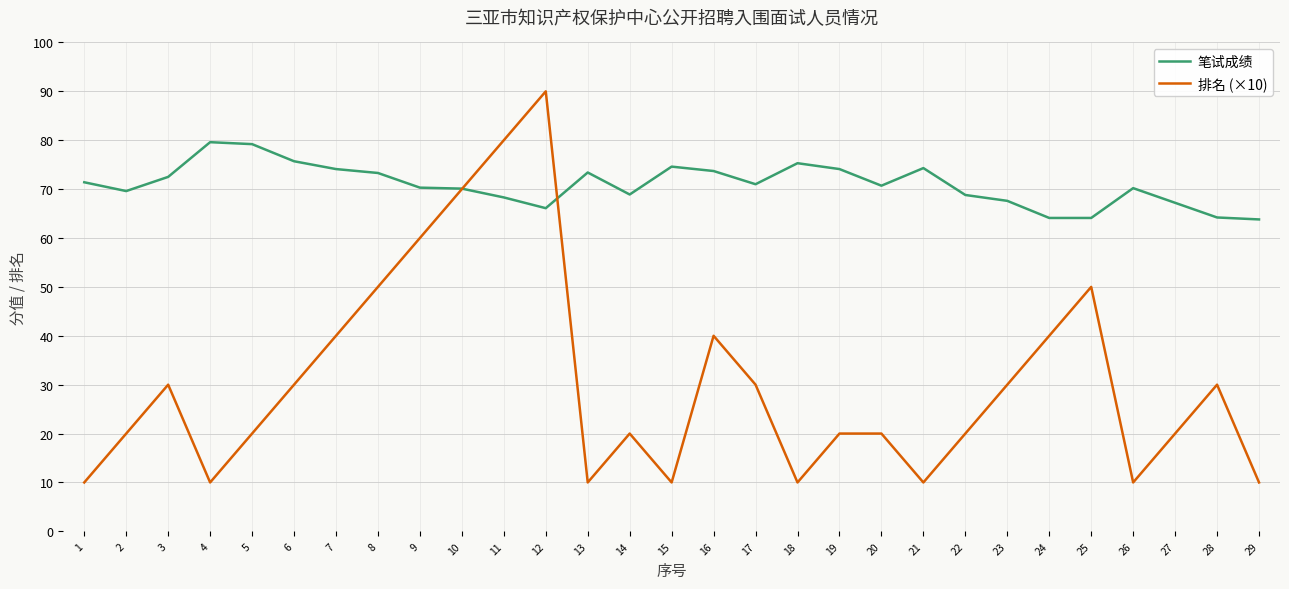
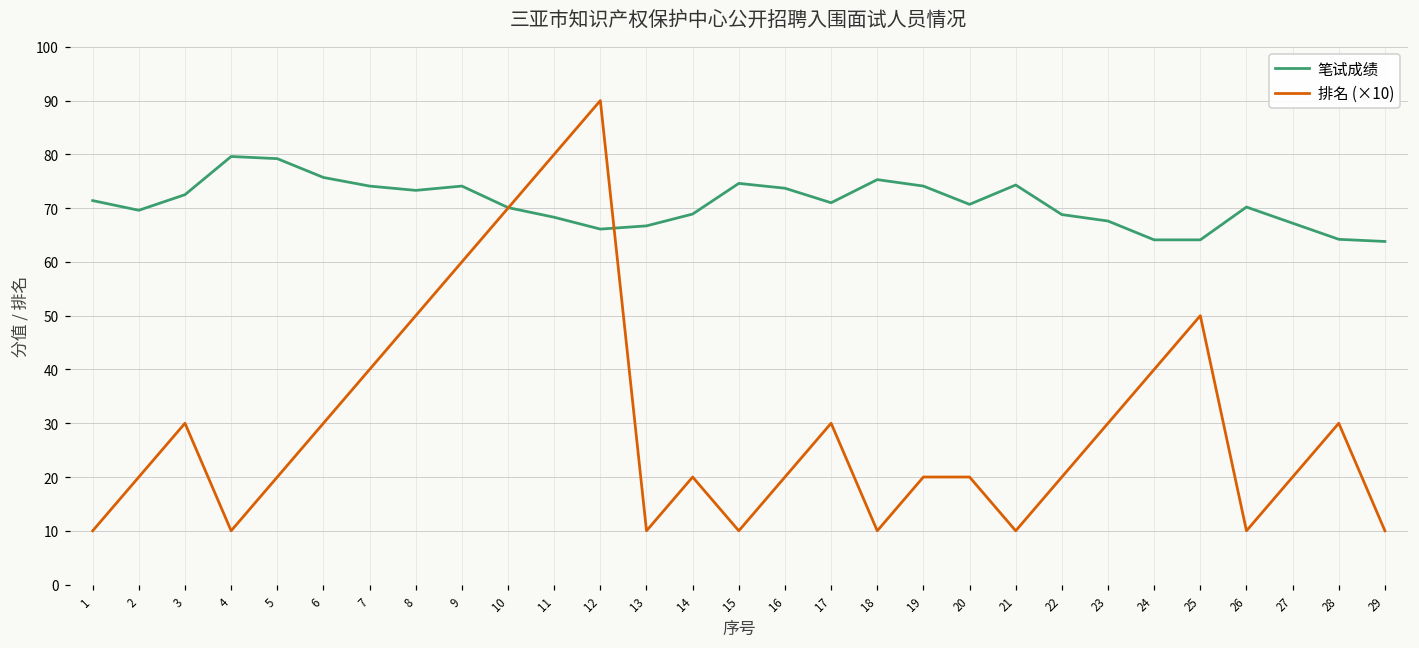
笔试成绩, 9: 70 -> 74
笔试成绩, 13: 73 -> 67
排名 (×10), 16: 40 -> 20
